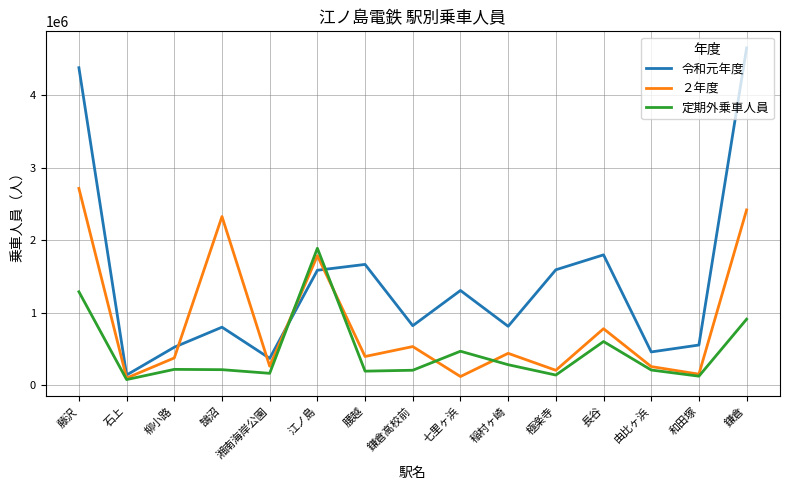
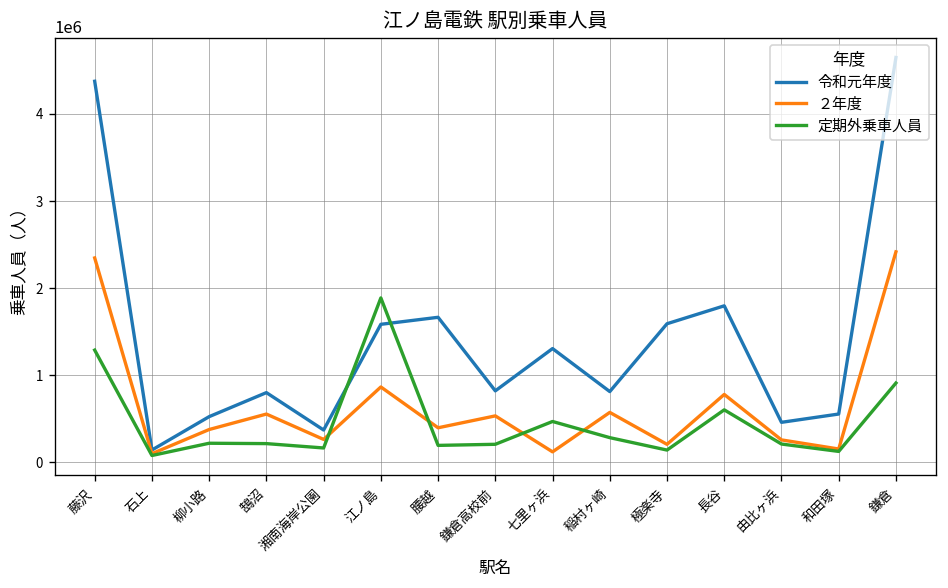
２年度, 藤沢: 2700000 -> 2300000
２年度, 鵠沼: 2300000 -> 600000
２年度, 江ノ島: 1800000 -> 900000
２年度, 稲村ヶ崎: 400000 -> 600000
